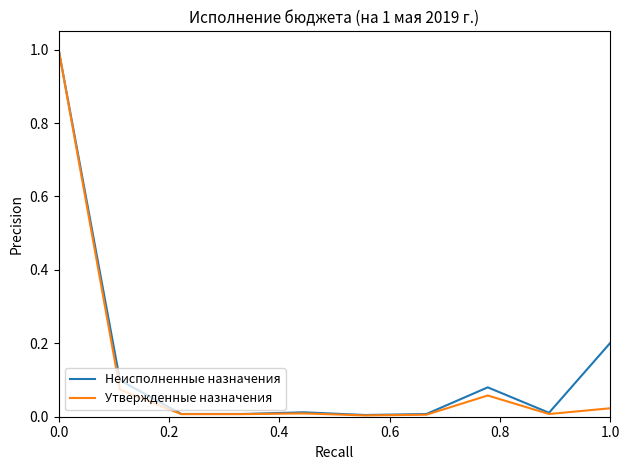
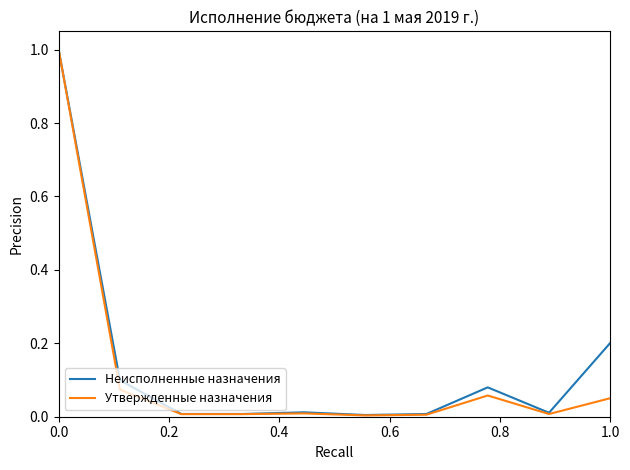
Утвержденные назначения, 1.0: 0.02 -> 0.05
